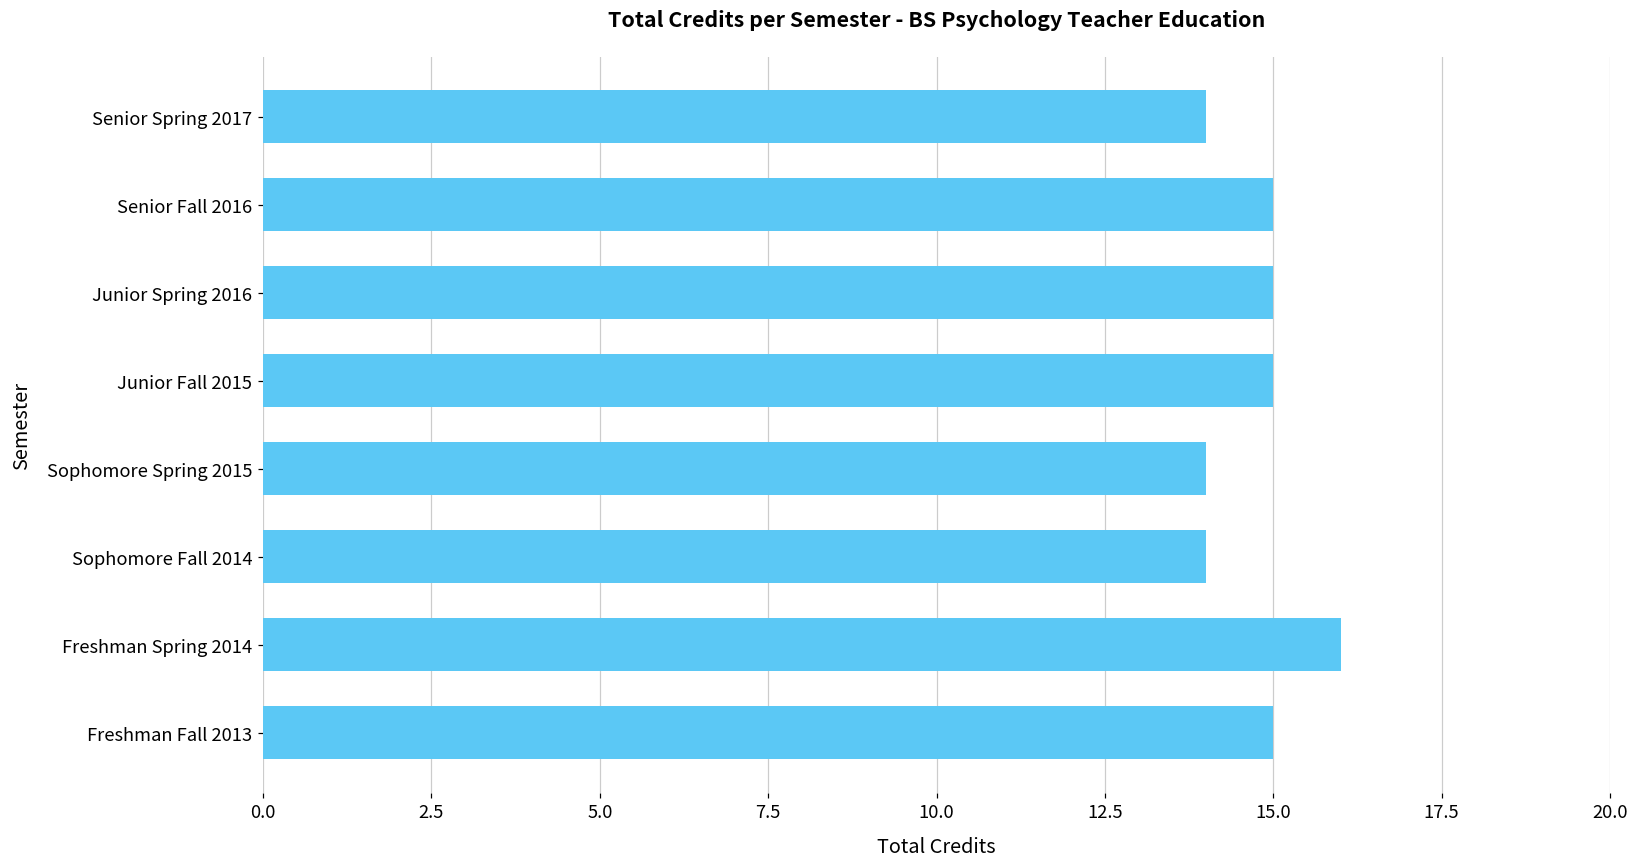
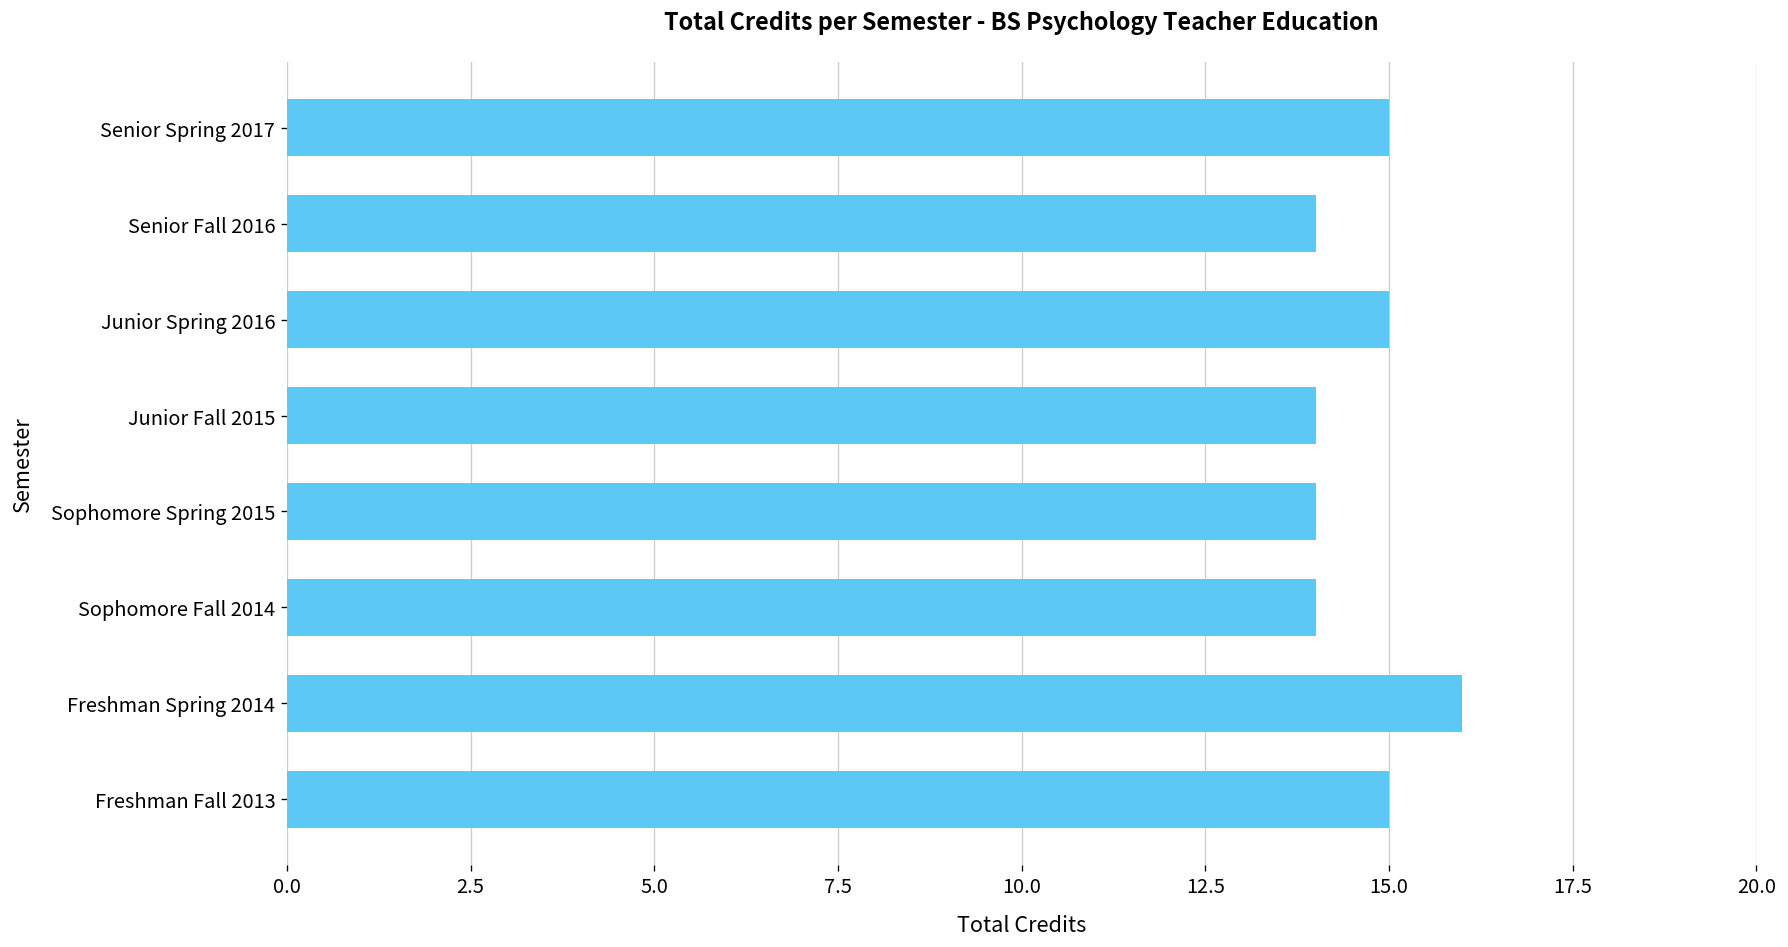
Senior Spring 2017: 14 -> 15
Senior Fall 2016: 15 -> 14
Junior Fall 2015: 15 -> 14
